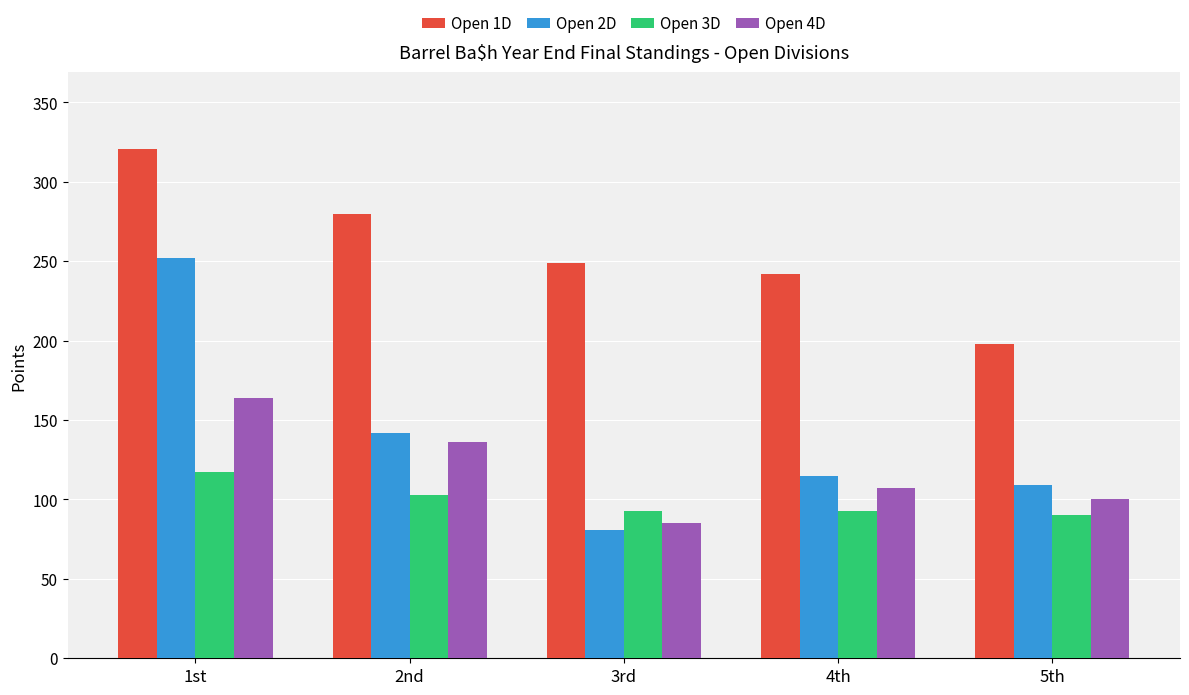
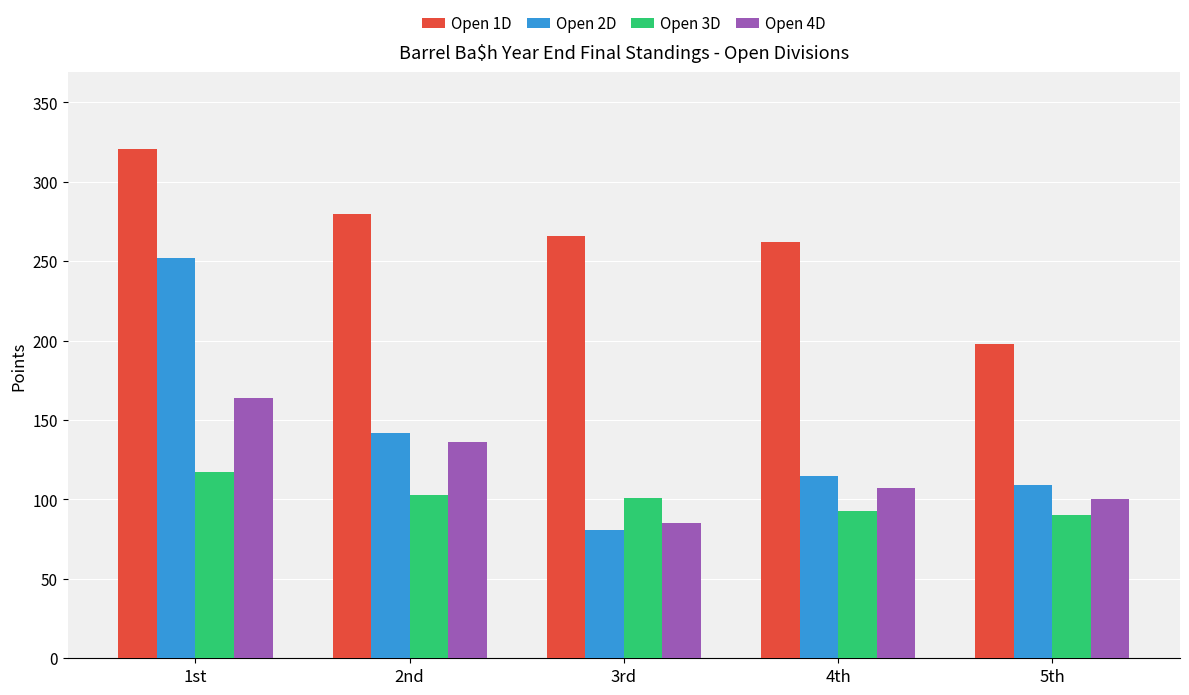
Open 1D, 3rd: 249 -> 266
Open 3D, 3rd: 93 -> 101
Open 1D, 4th: 242 -> 262
